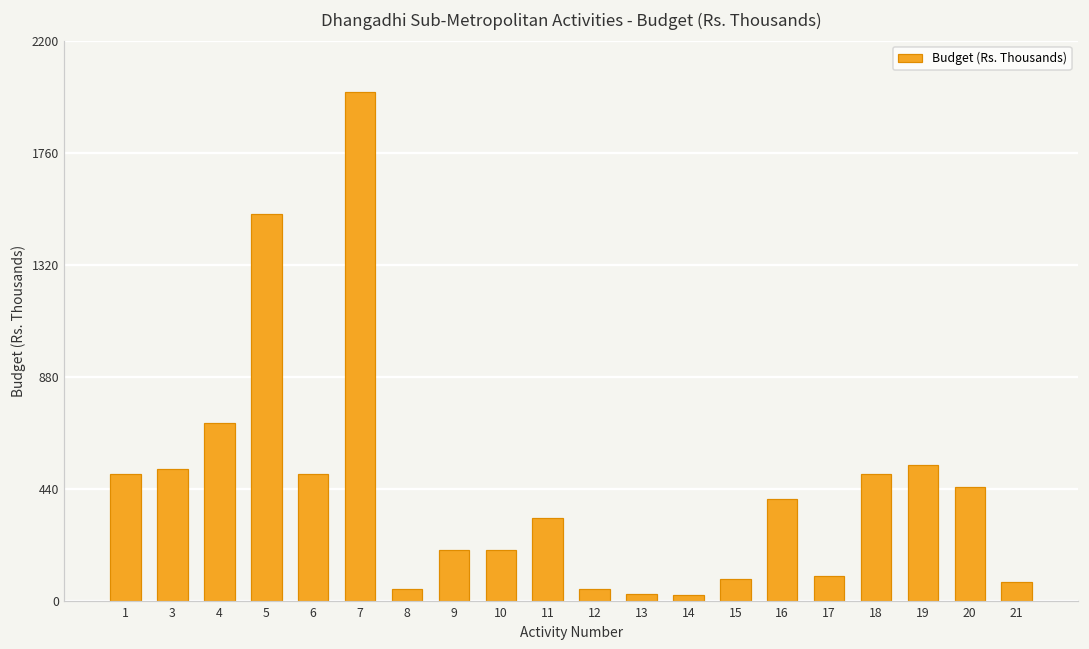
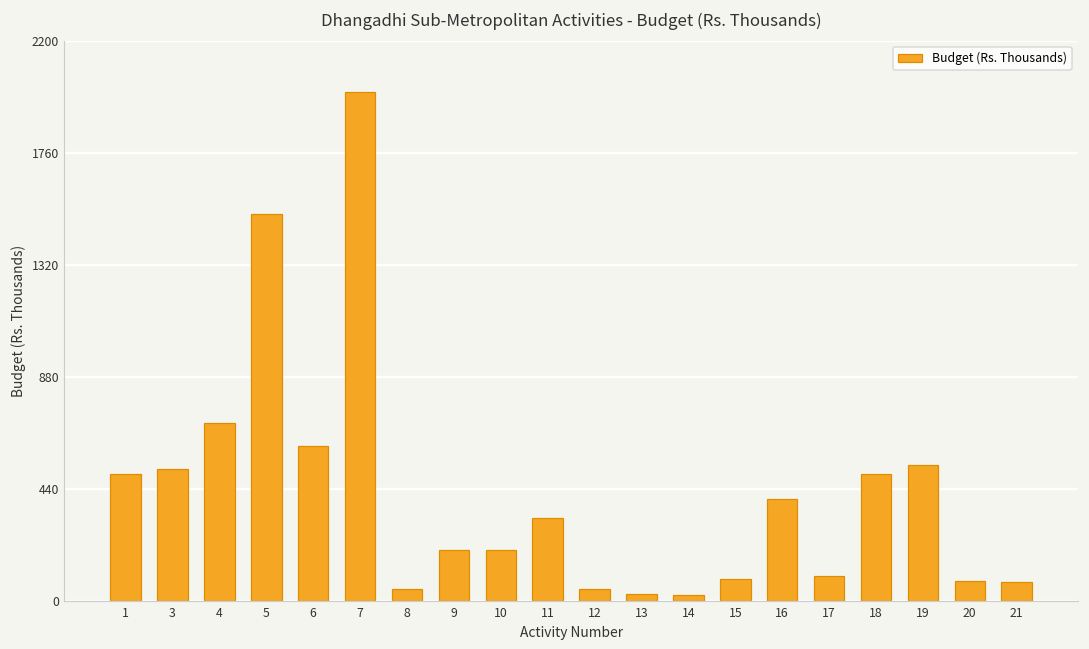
6: 500 -> 610
20: 450 -> 80
